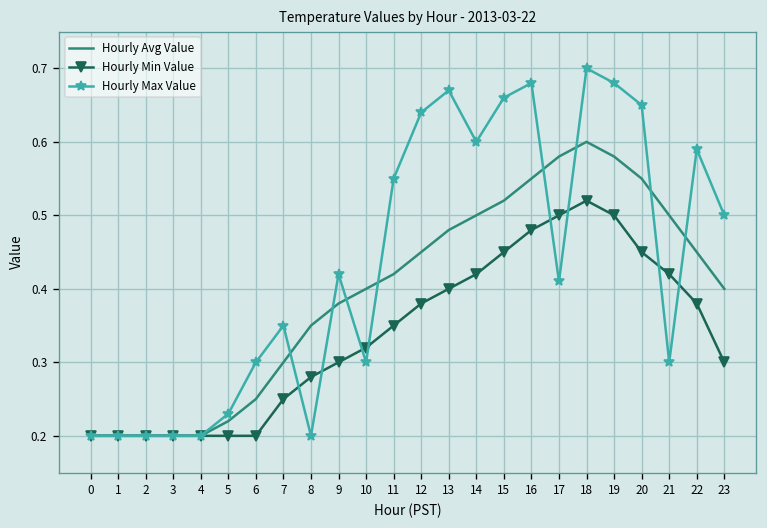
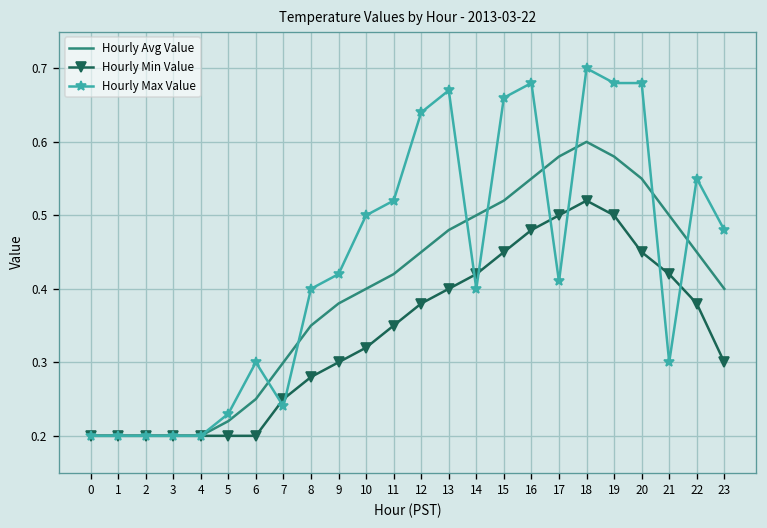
Hourly Max Value, 7: 0.35 -> 0.24
Hourly Max Value, 8: 0.2 -> 0.4
Hourly Max Value, 10: 0.3 -> 0.5
Hourly Max Value, 11: 0.55 -> 0.52
Hourly Max Value, 14: 0.6 -> 0.4
Hourly Max Value, 20: 0.65 -> 0.68
Hourly Max Value, 22: 0.59 -> 0.55
Hourly Max Value, 23: 0.50 -> 0.48
